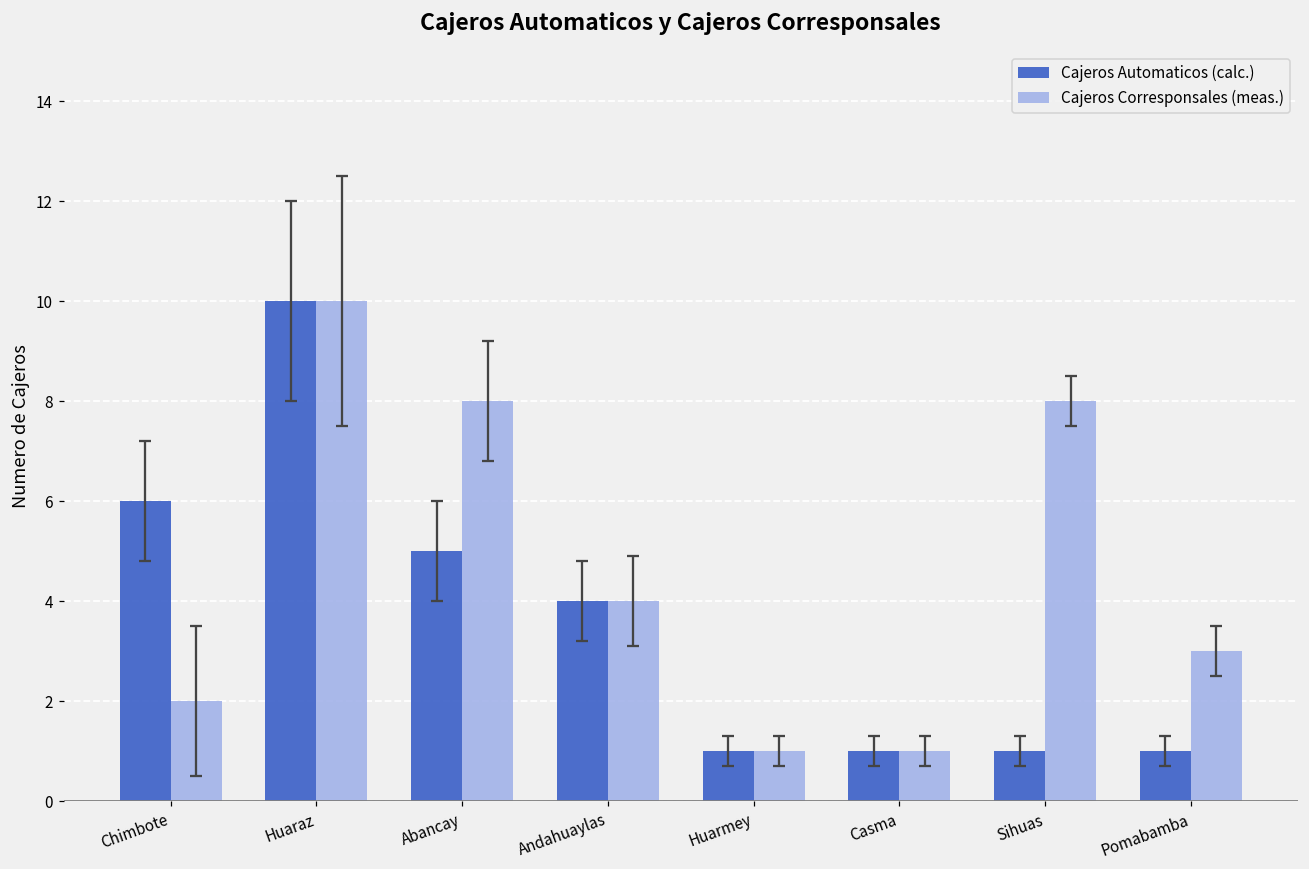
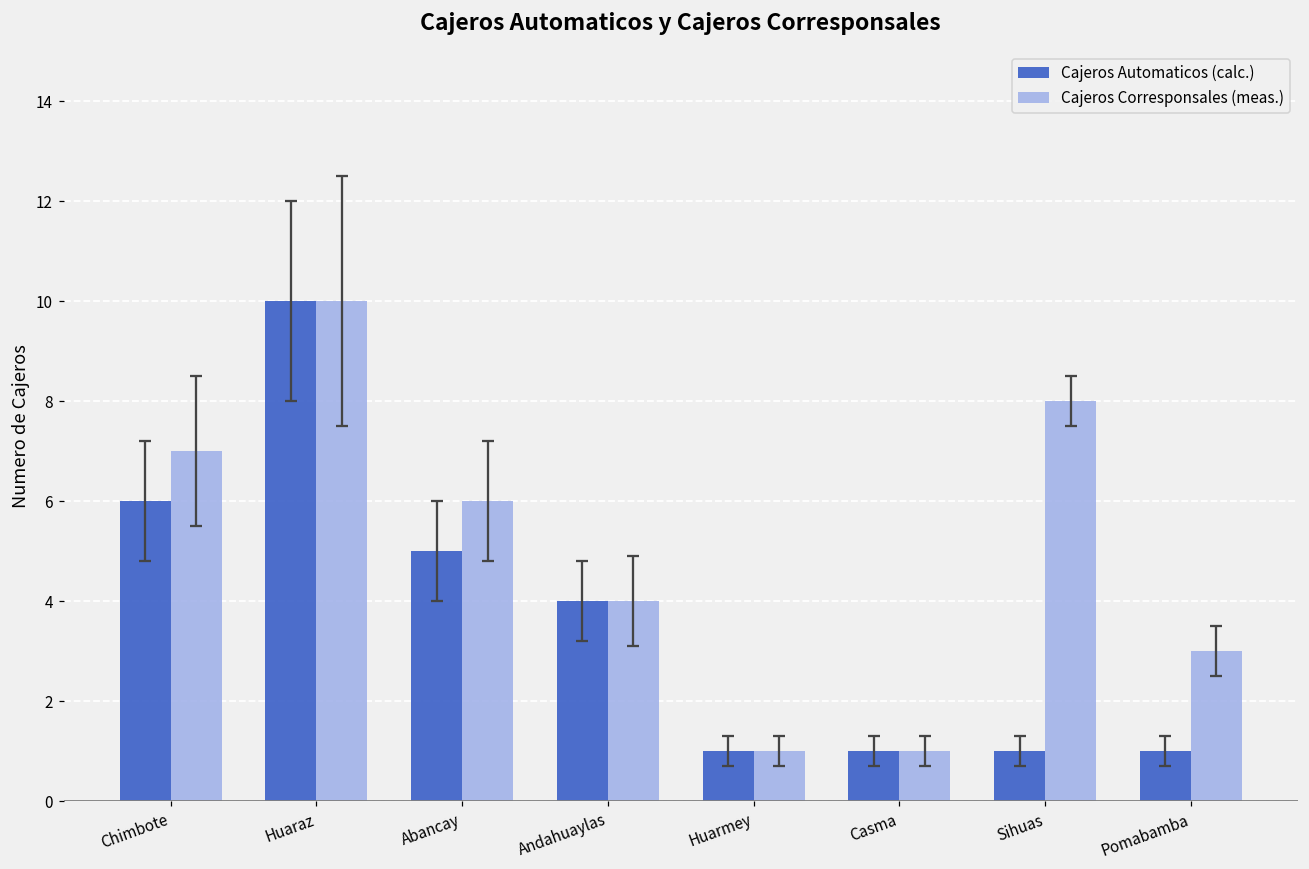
Cajeros Corresponsales (meas.), Chimbote: 2 -> 7
Cajeros Corresponsales (meas.), Abancay: 8 -> 6
